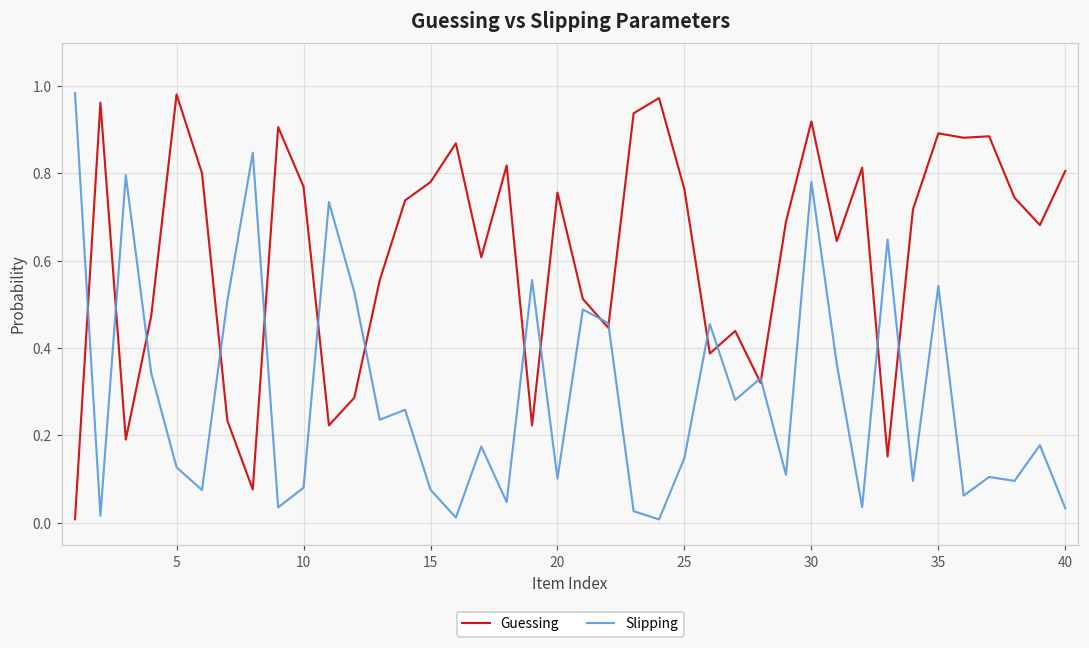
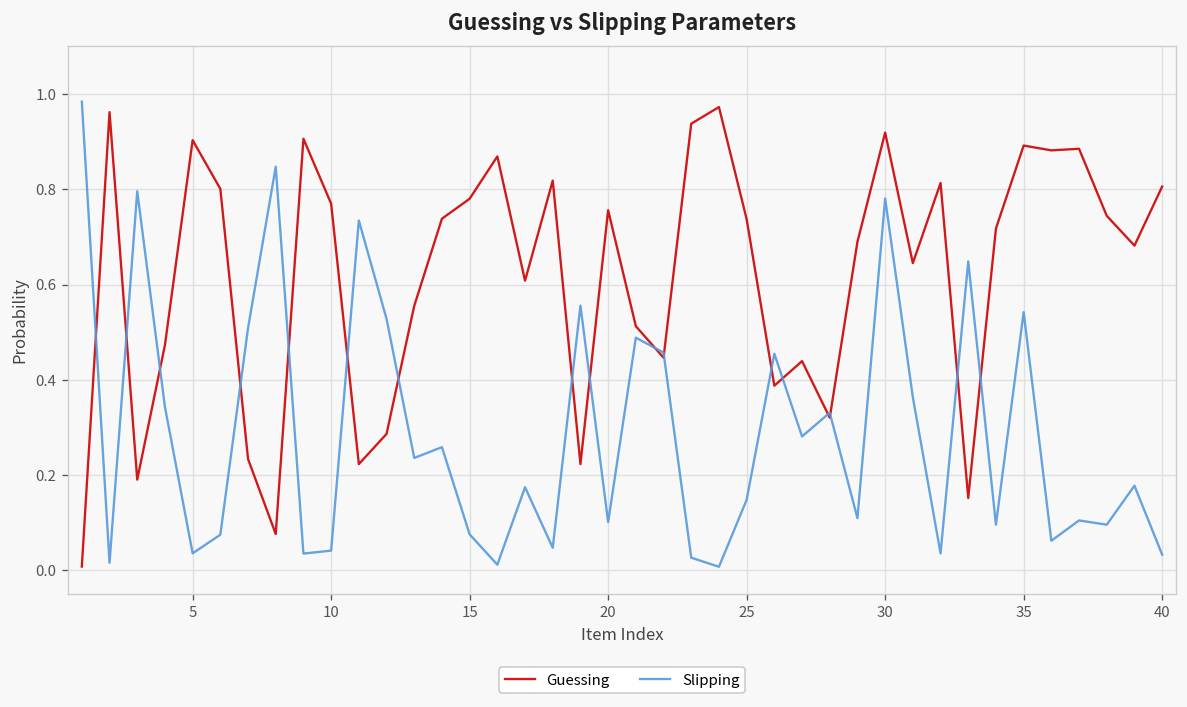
Guessing, 5: 0.98 -> 0.90
Slipping, 5: 0.13 -> 0.04
Slipping, 10: 0.08 -> 0.04
Guessing, 25: 0.76 -> 0.74
